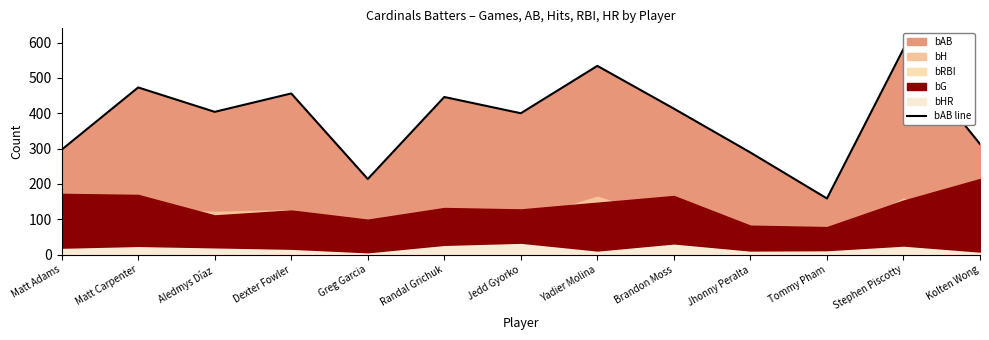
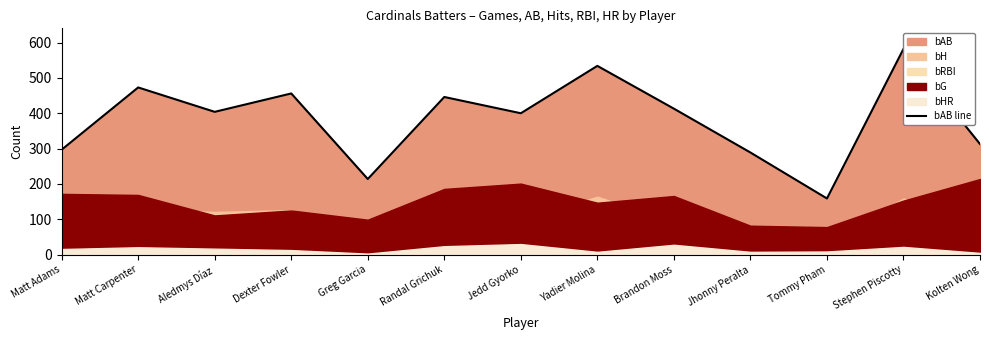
bG, Randal Grichuk: 130 -> 190
bG, Jedd Gyorko: 130 -> 200
